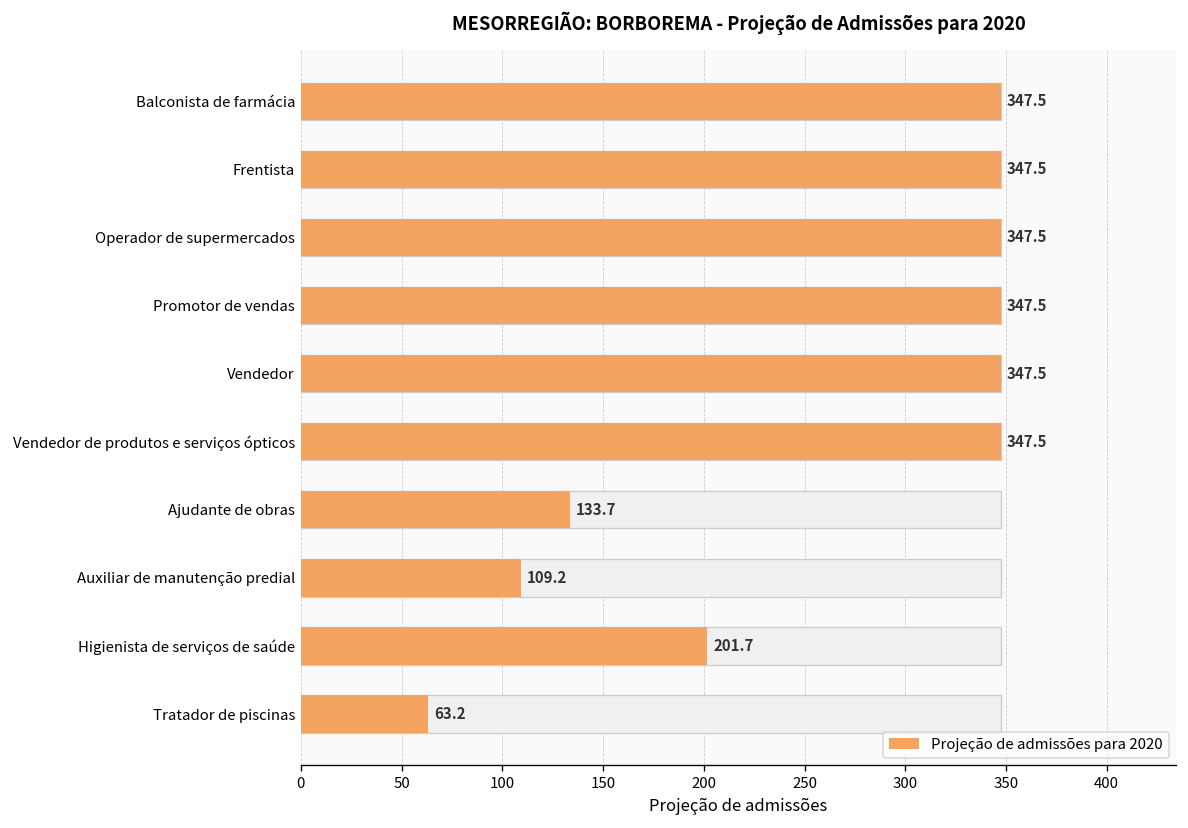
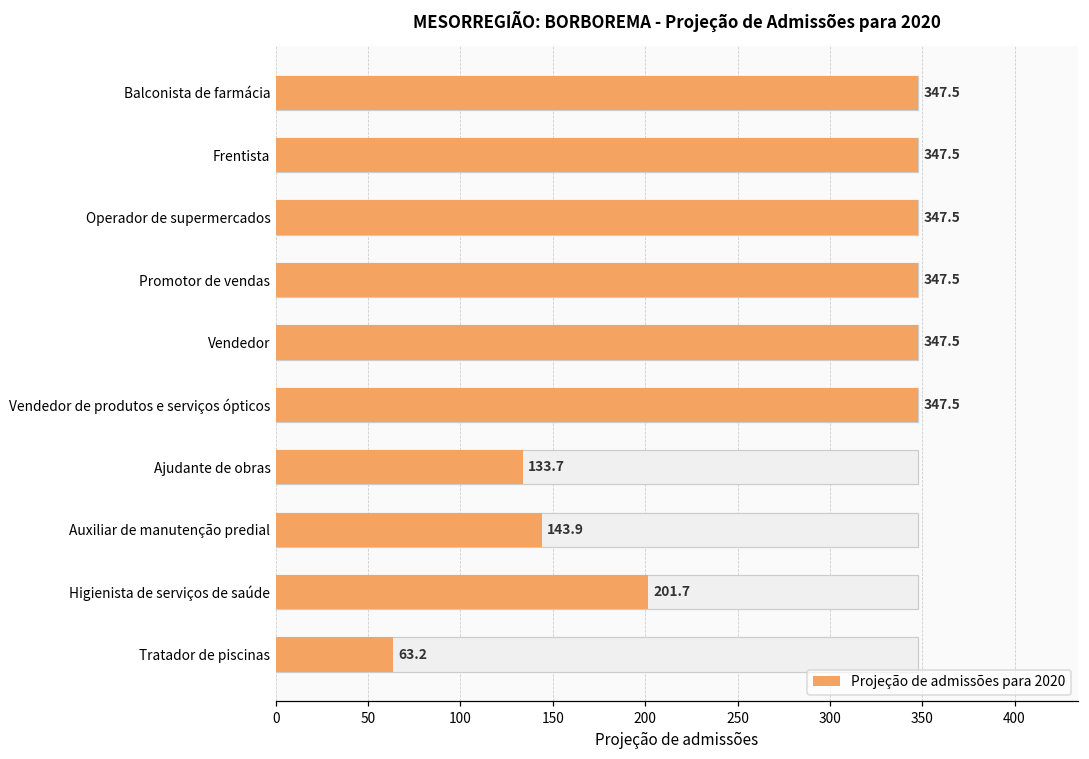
Projeção de admissões para 2020, Auxiliar de manutenção predial: 109.2 -> 143.9
